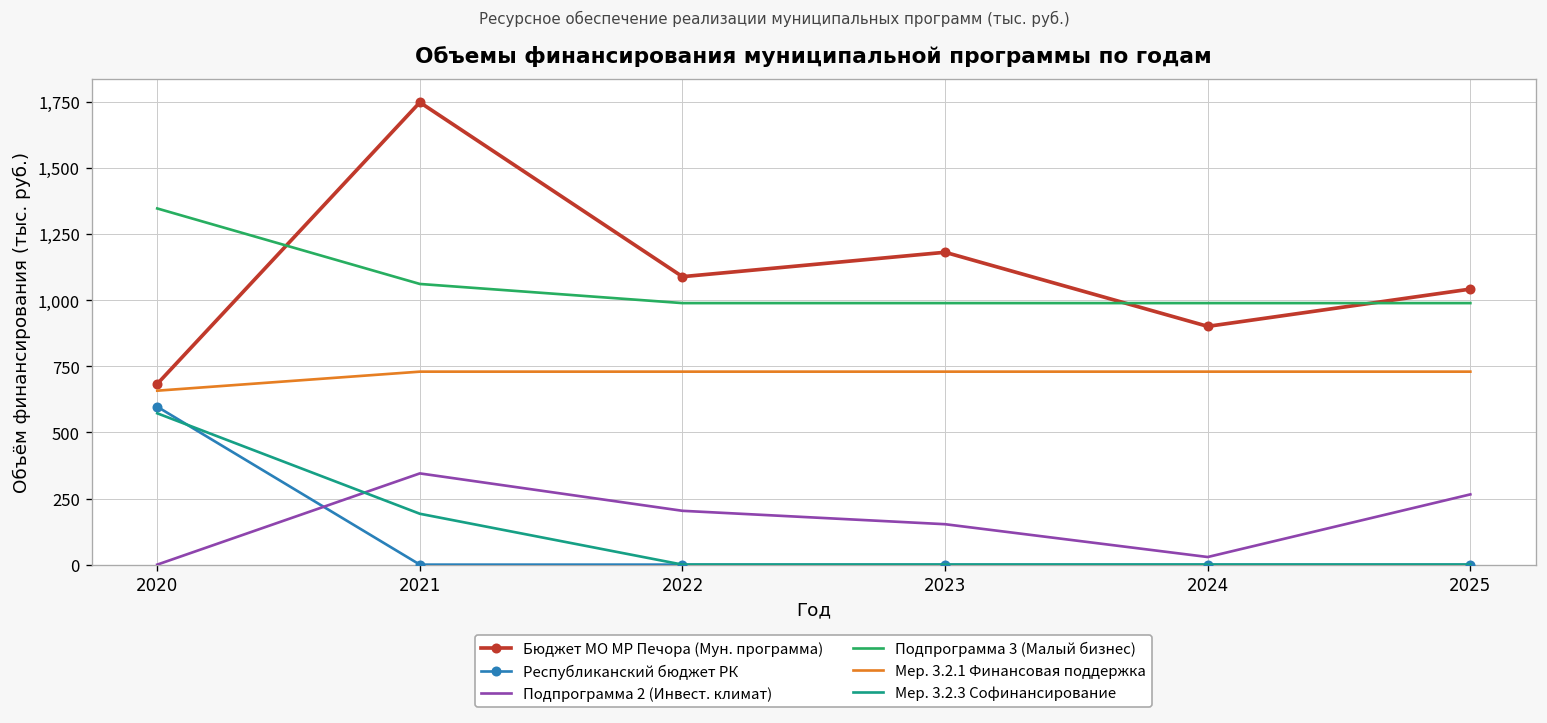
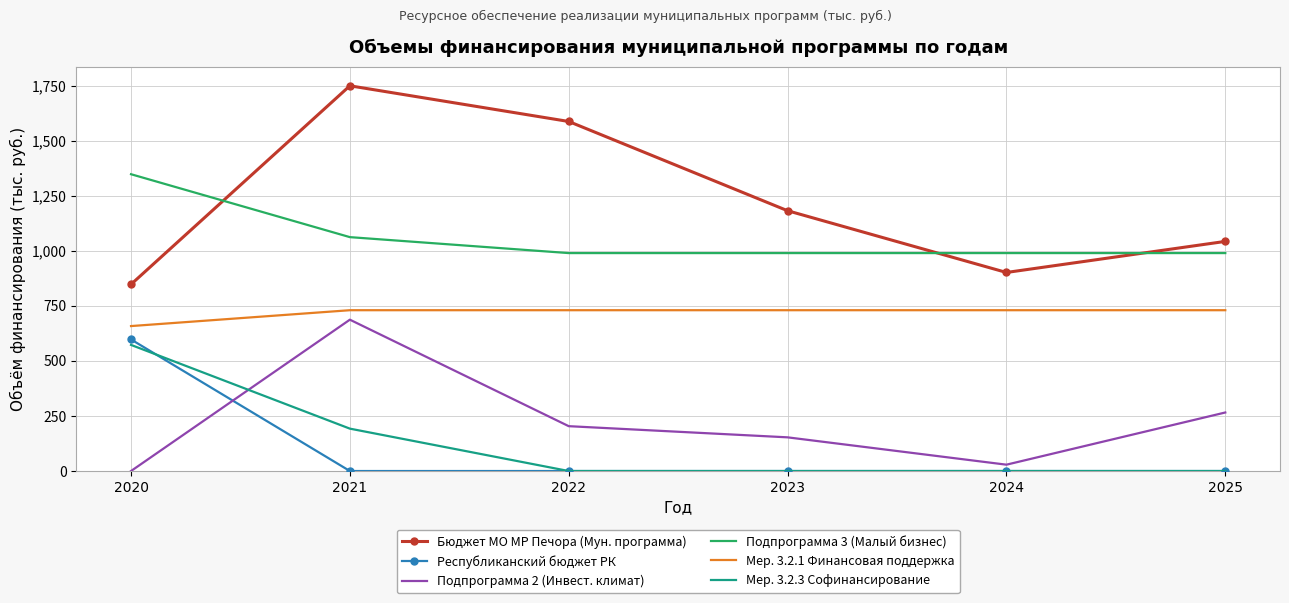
Бюджет МО МР Печора (Мун. программа), 2020: 680 -> 850
Подпрограмма 2 (Инвест. климат), 2021: 350 -> 690
Бюджет МО МР Печора (Мун. программа), 2022: 1,090 -> 1,590
